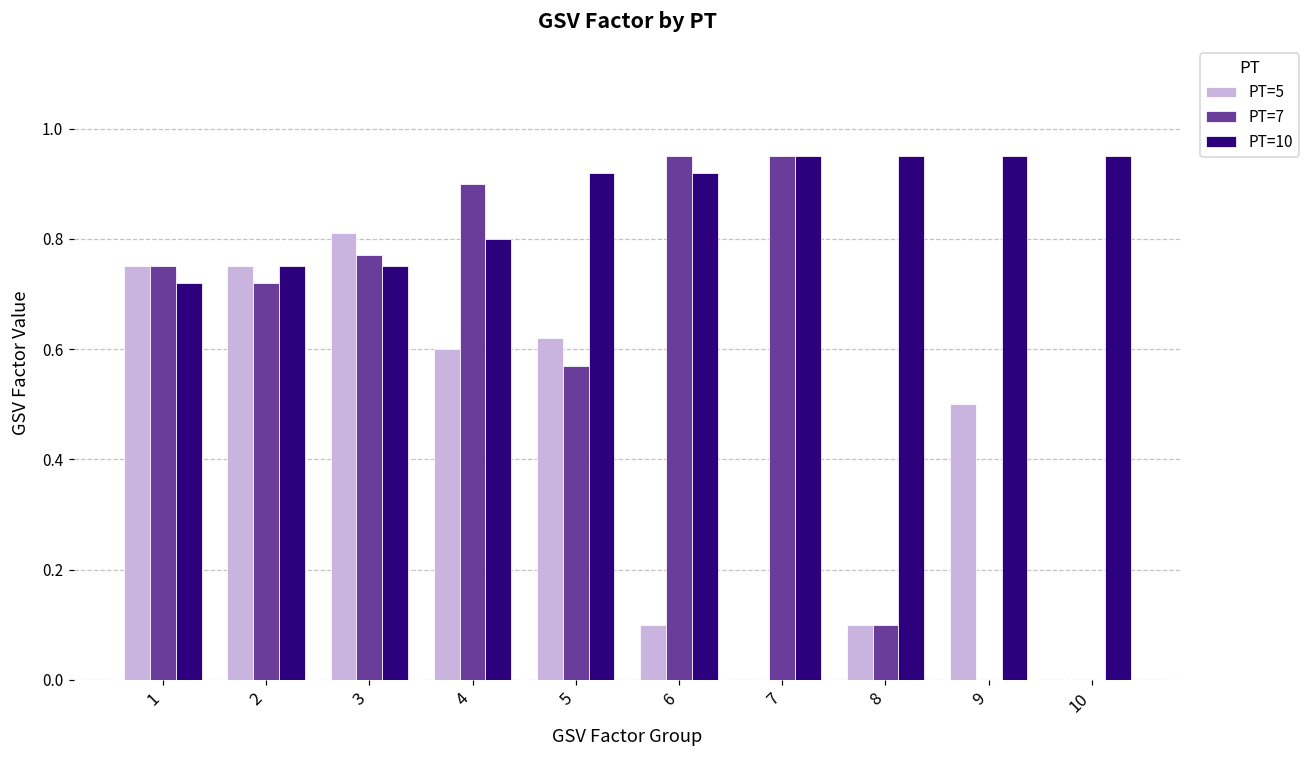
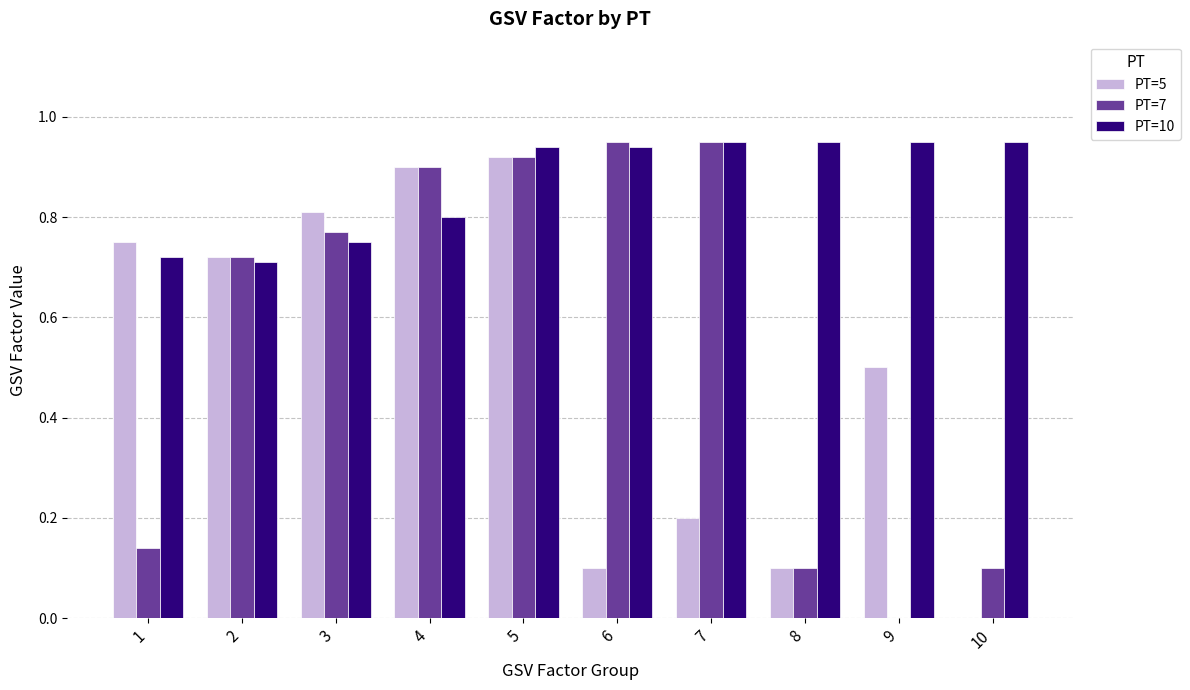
PT=7, 1: 0.75 -> 0.14
PT=5, 2: 0.75 -> 0.72
PT=10, 2: 0.75 -> 0.71
PT=5, 4: 0.6 -> 0.9
PT=5, 5: 0.62 -> 0.92
PT=7, 5: 0.57 -> 0.92
PT=10, 5: 0.92 -> 0.94
PT=10, 6: 0.92 -> 0.94
PT=5, 7: 0.0 -> 0.2
PT=7, 10: 0.0 -> 0.1
